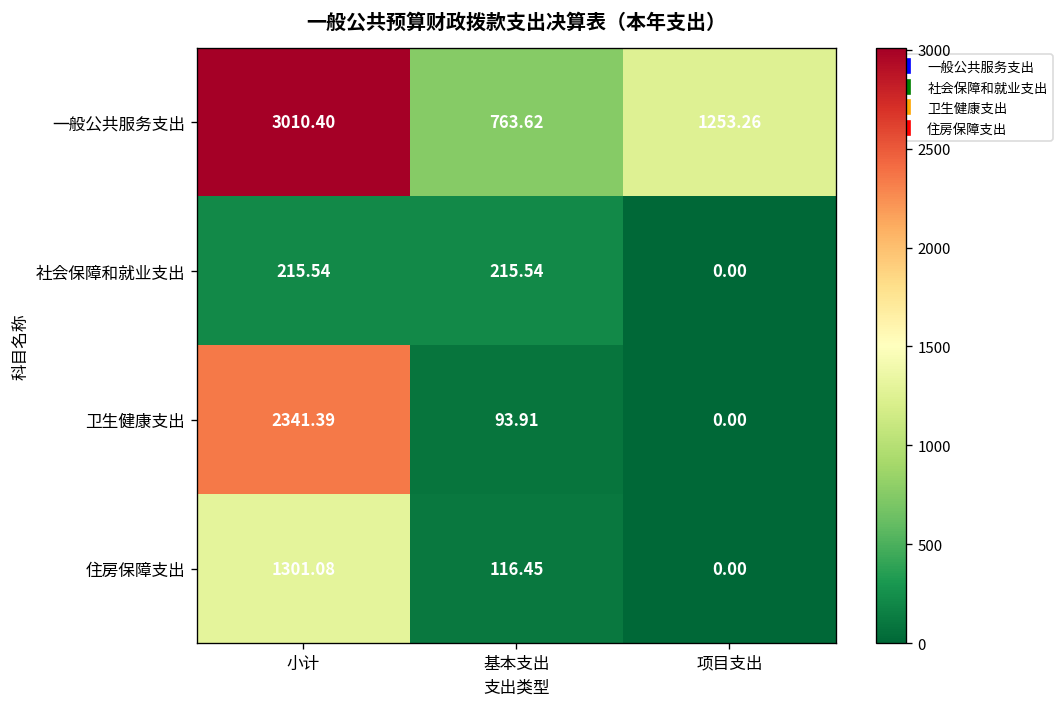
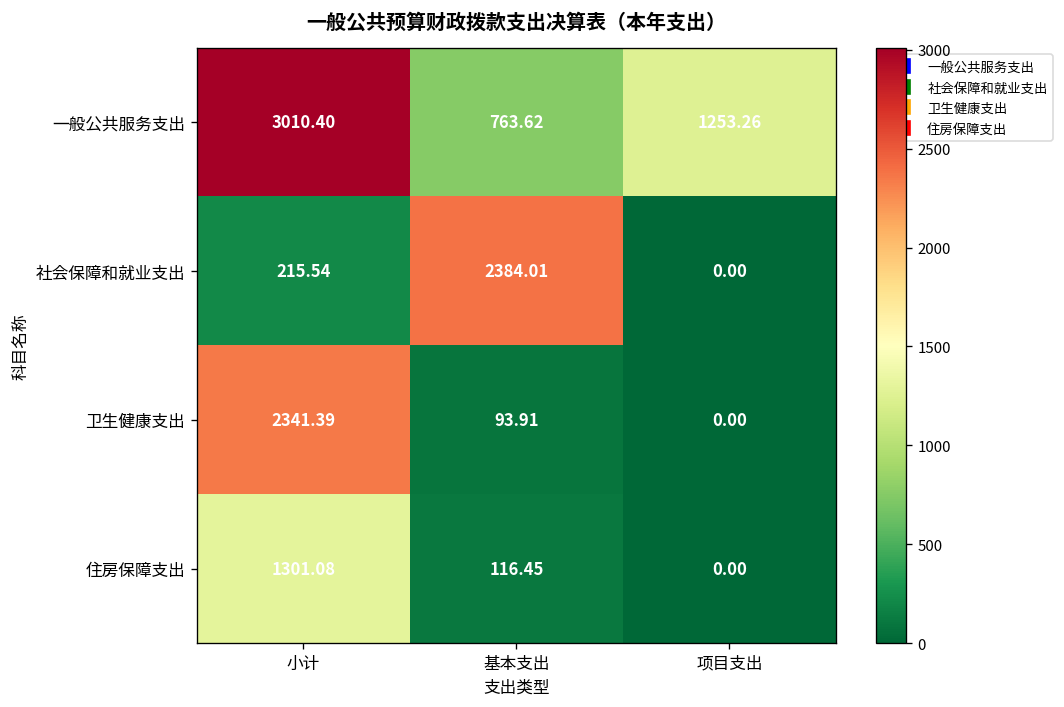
社会保障和就业支出, 基本支出: 215.54 -> 2384.01
